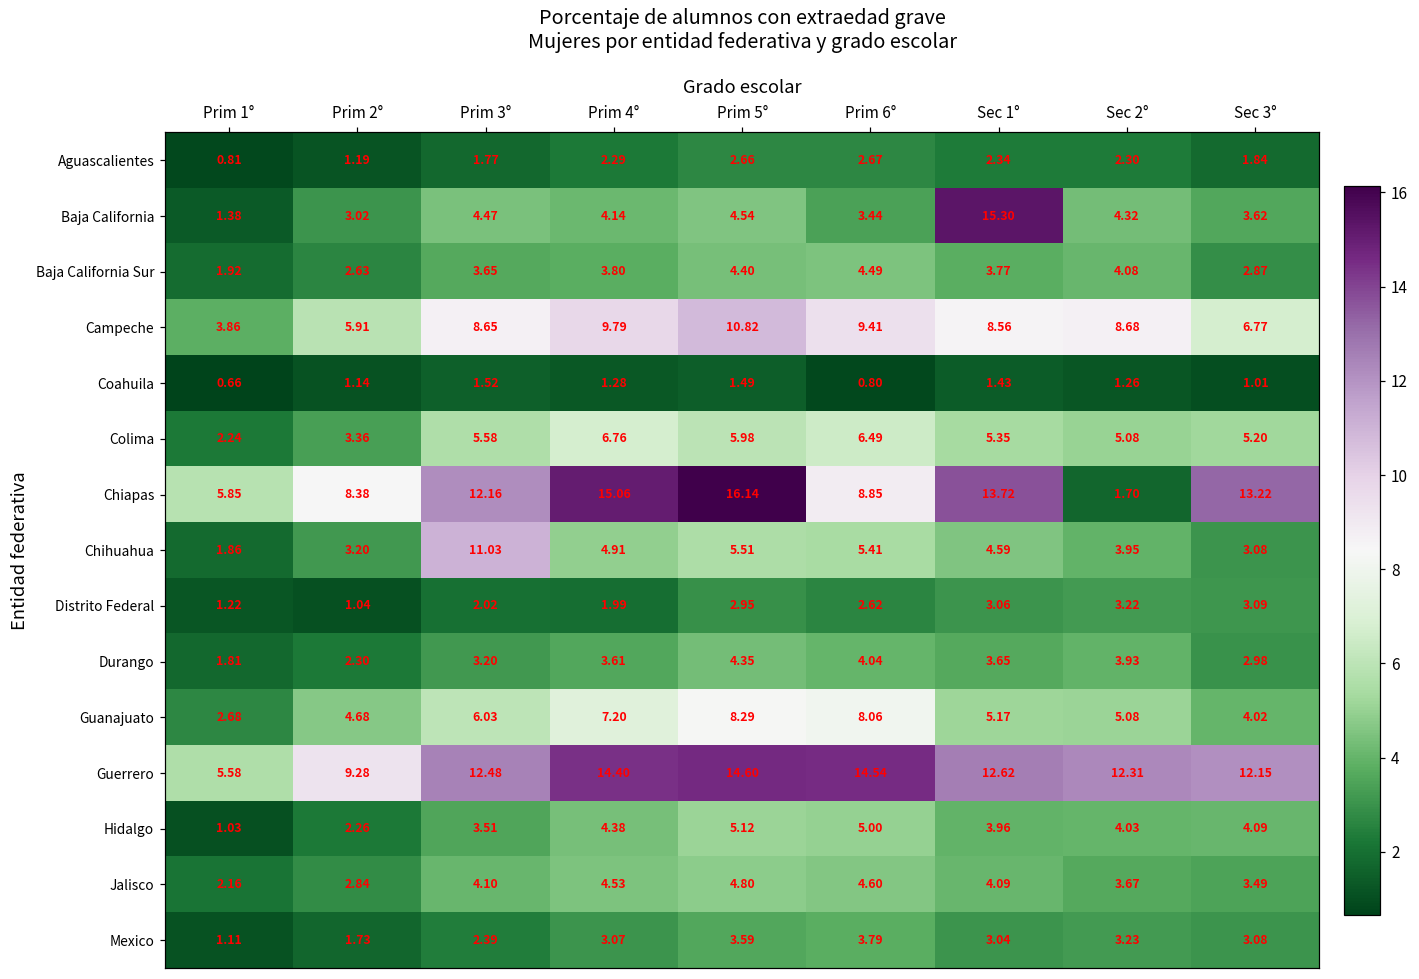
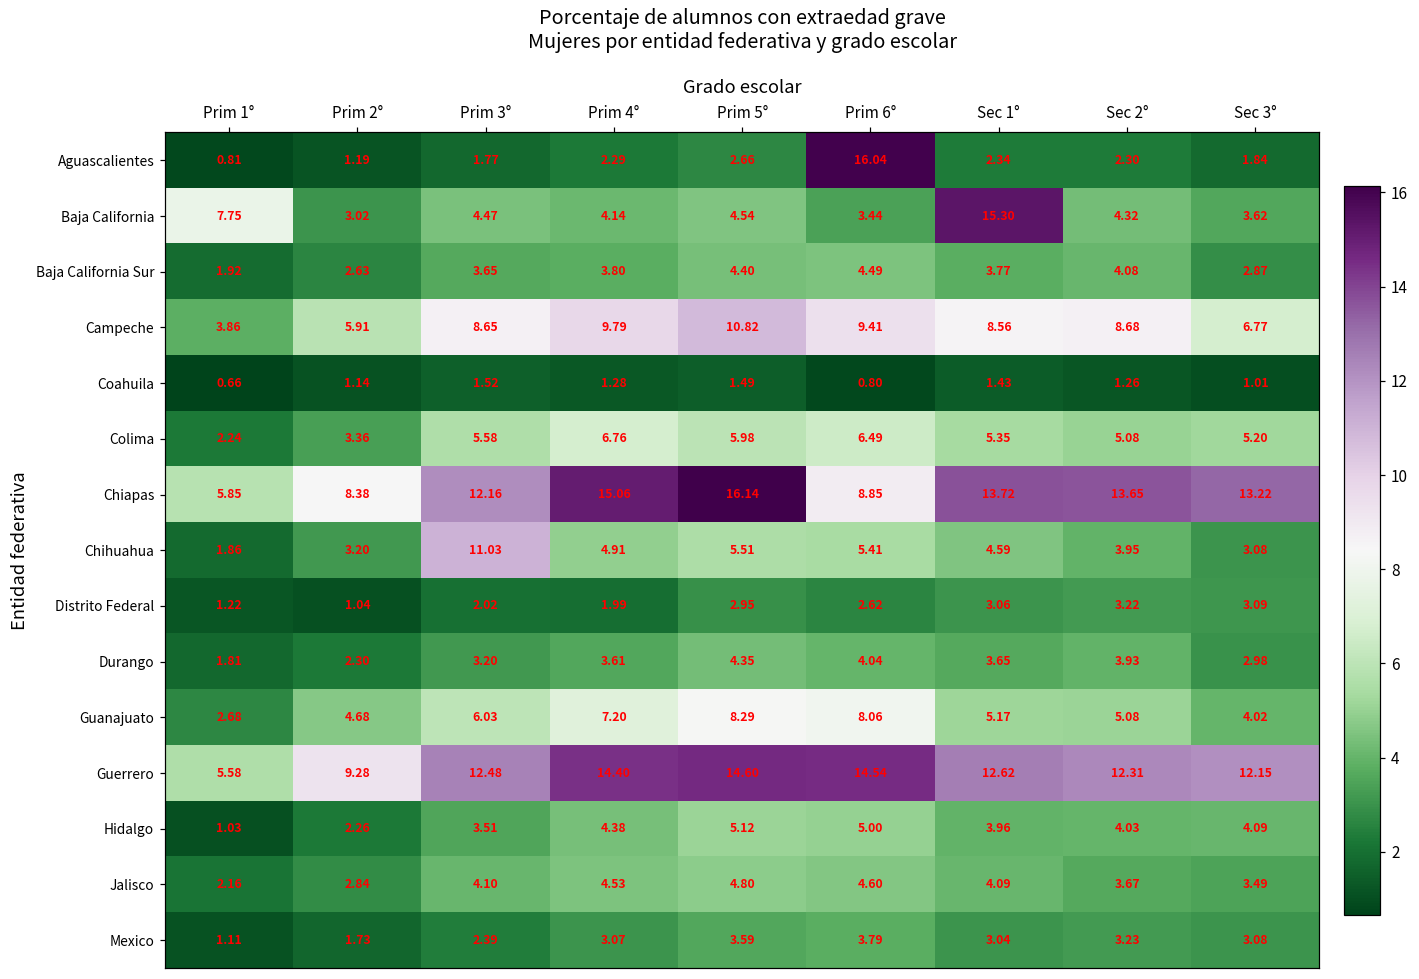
Aguascalientes, Prim 6°: 2.67 -> 16.04
Baja California, Prim 1°: 1.38 -> 7.75
Chiapas, Sec 2°: 1.70 -> 13.65
